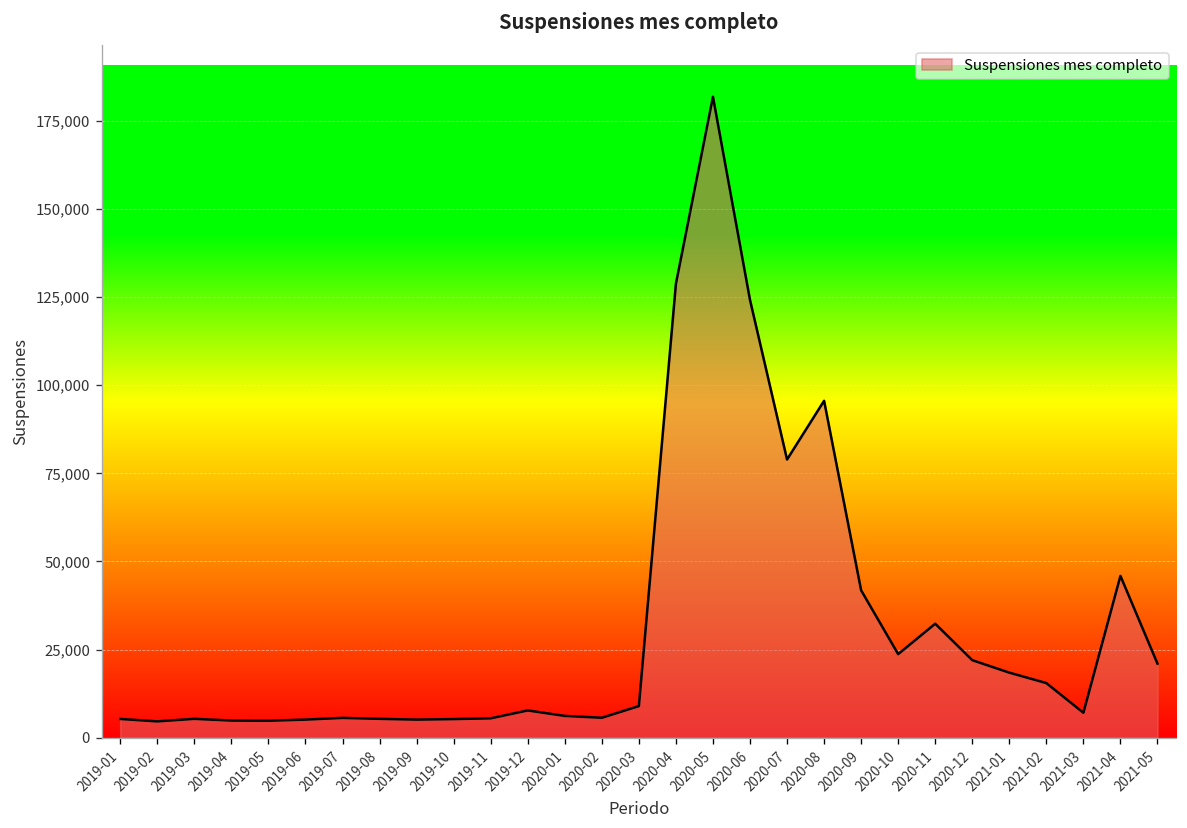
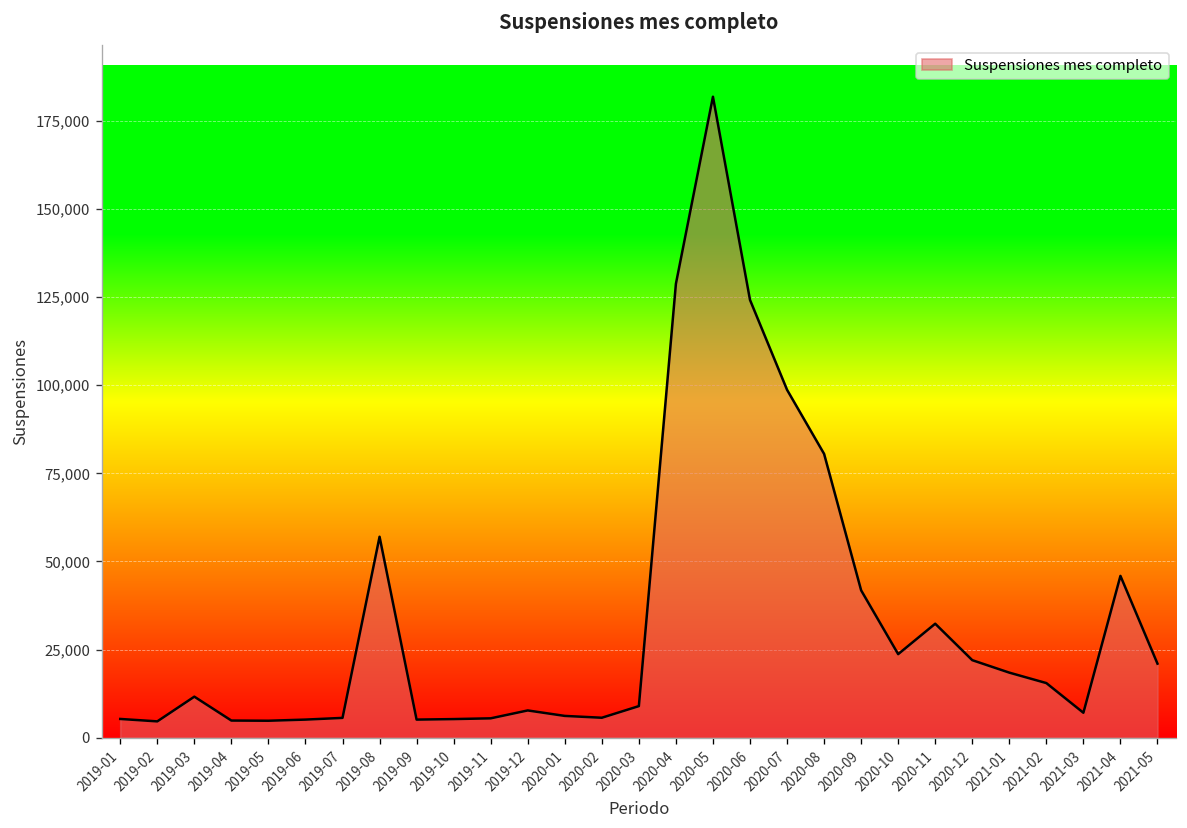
2019-03: 5,000 -> 12,000
2019-08: 5,000 -> 57,000
2020-07: 79,000 -> 99,000
2020-08: 96,000 -> 81,000
